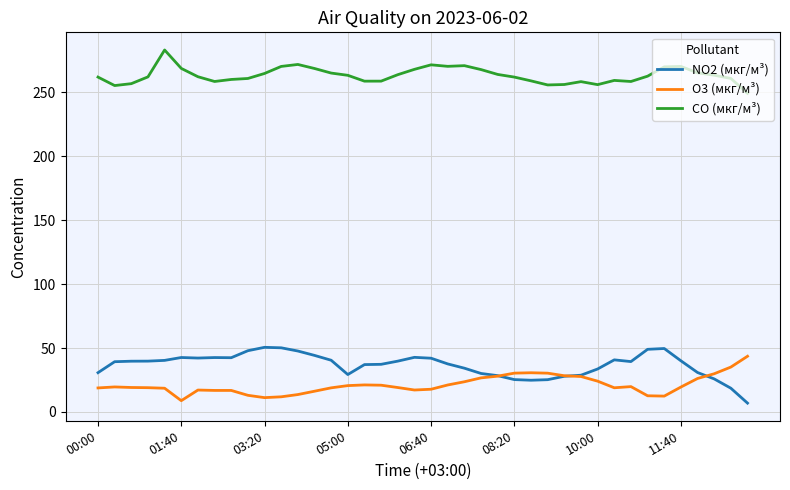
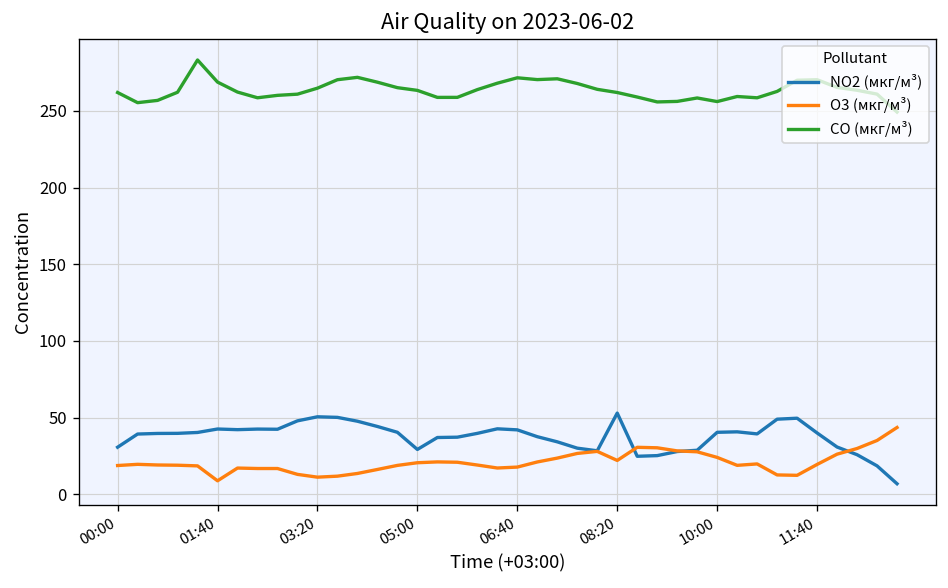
NO2 (мкг/м³), 08:20: 25 -> 53
O3 (мкг/м³), 08:20: 30 -> 22
NO2 (мкг/м³), 10:00: 34 -> 40
